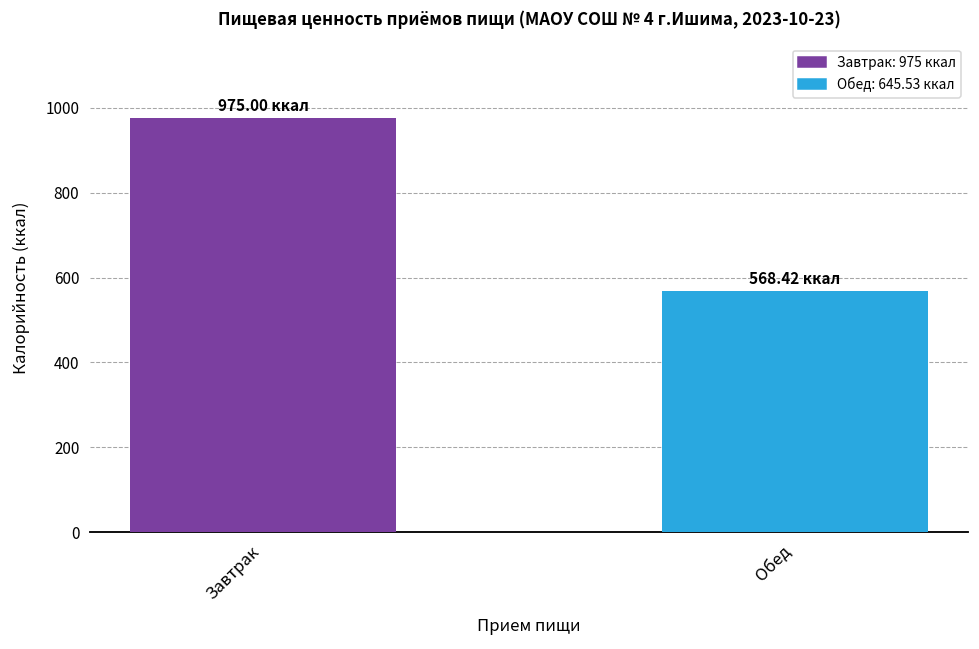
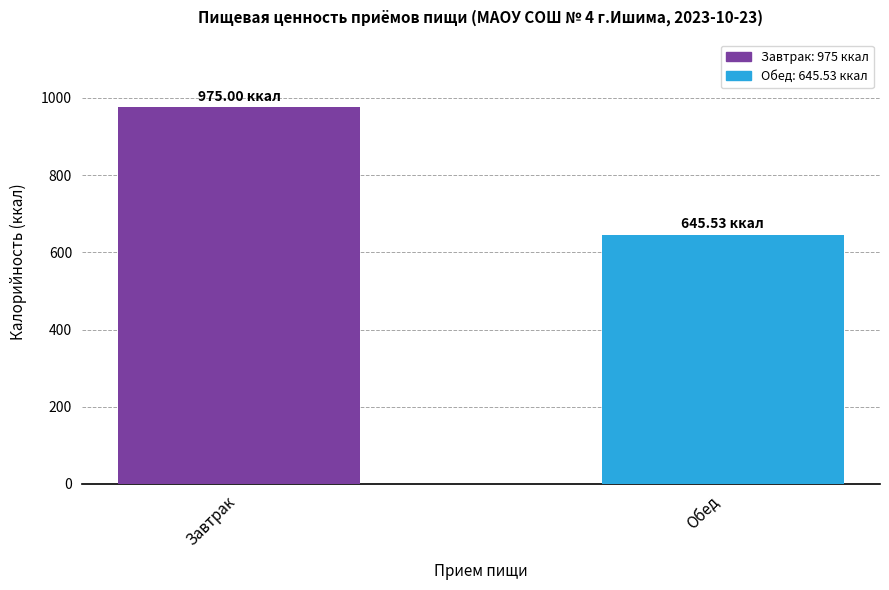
Обед: 568.42 -> 645.53
